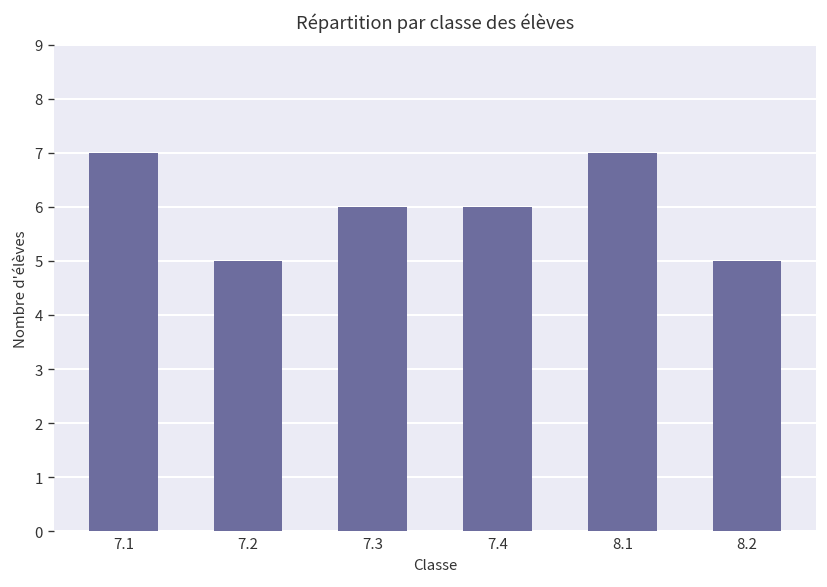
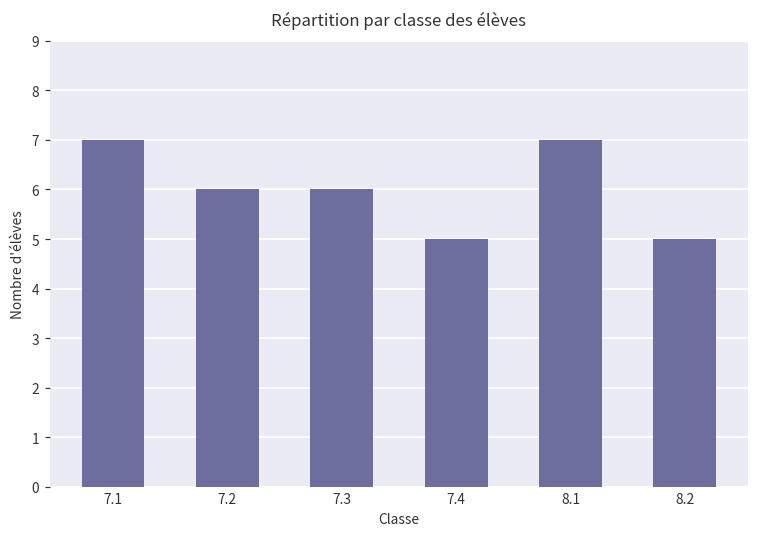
7.2: 5 -> 6
7.4: 6 -> 5
